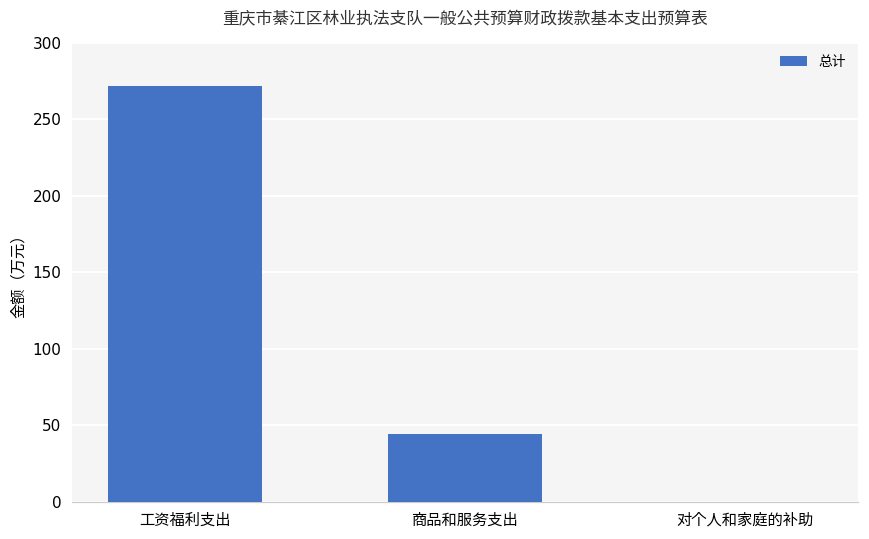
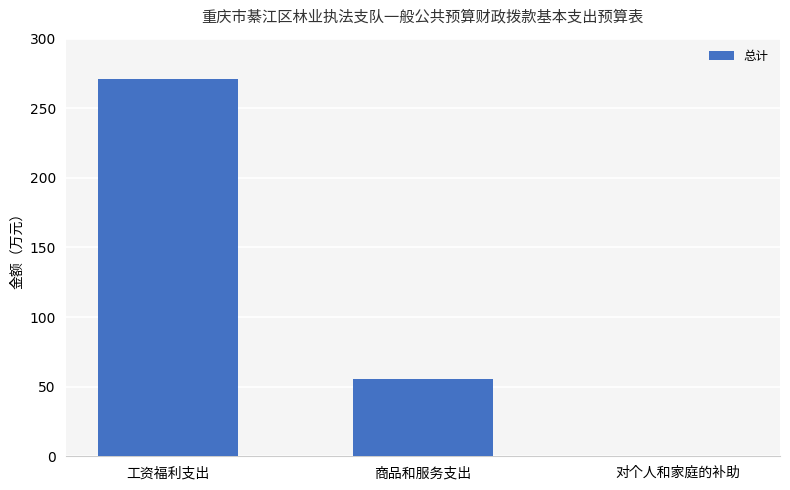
商品和服务支出: 44 -> 55
